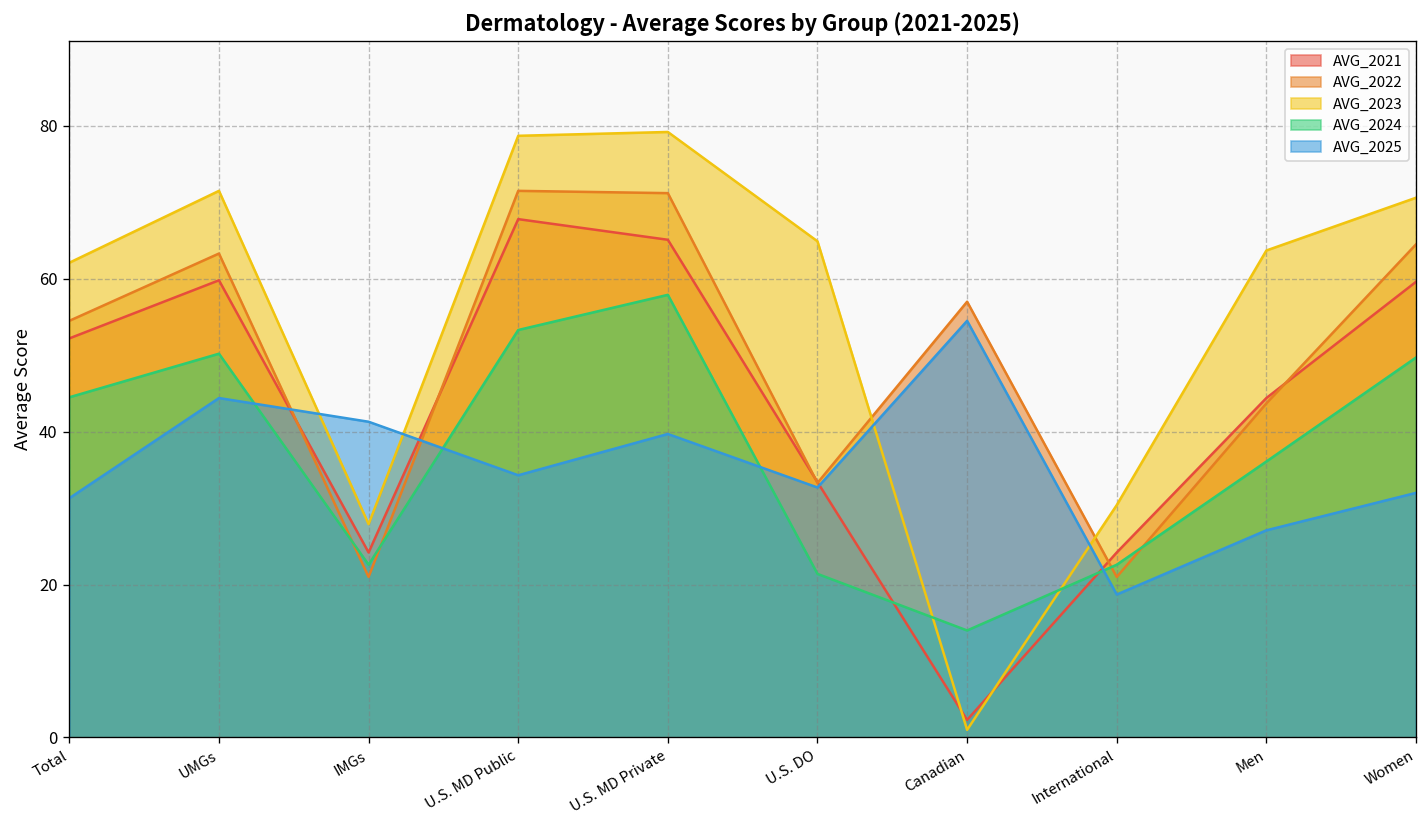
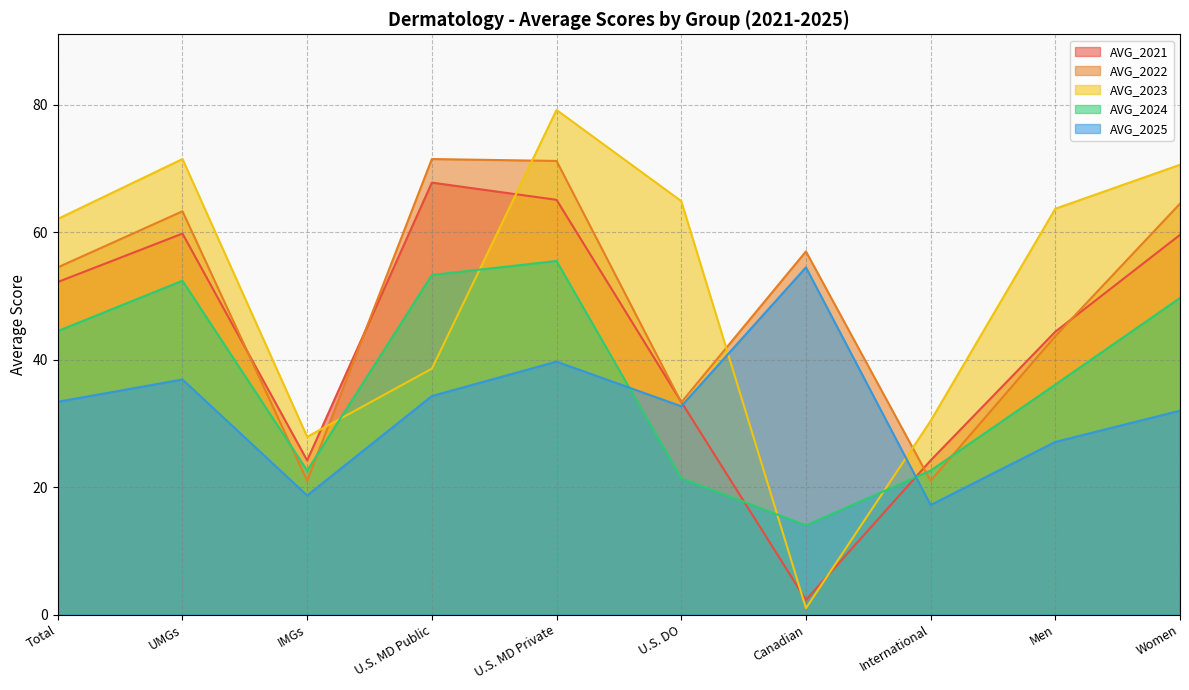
AVG_2025, Total: 31 -> 33
AVG_2024, UMGs: 50 -> 52
AVG_2025, UMGs: 44 -> 37
AVG_2025, IMGs: 41 -> 19
AVG_2023, U.S. MD Public: 79 -> 39
AVG_2024, U.S. MD Private: 58 -> 56
AVG_2025, International: 19 -> 17
